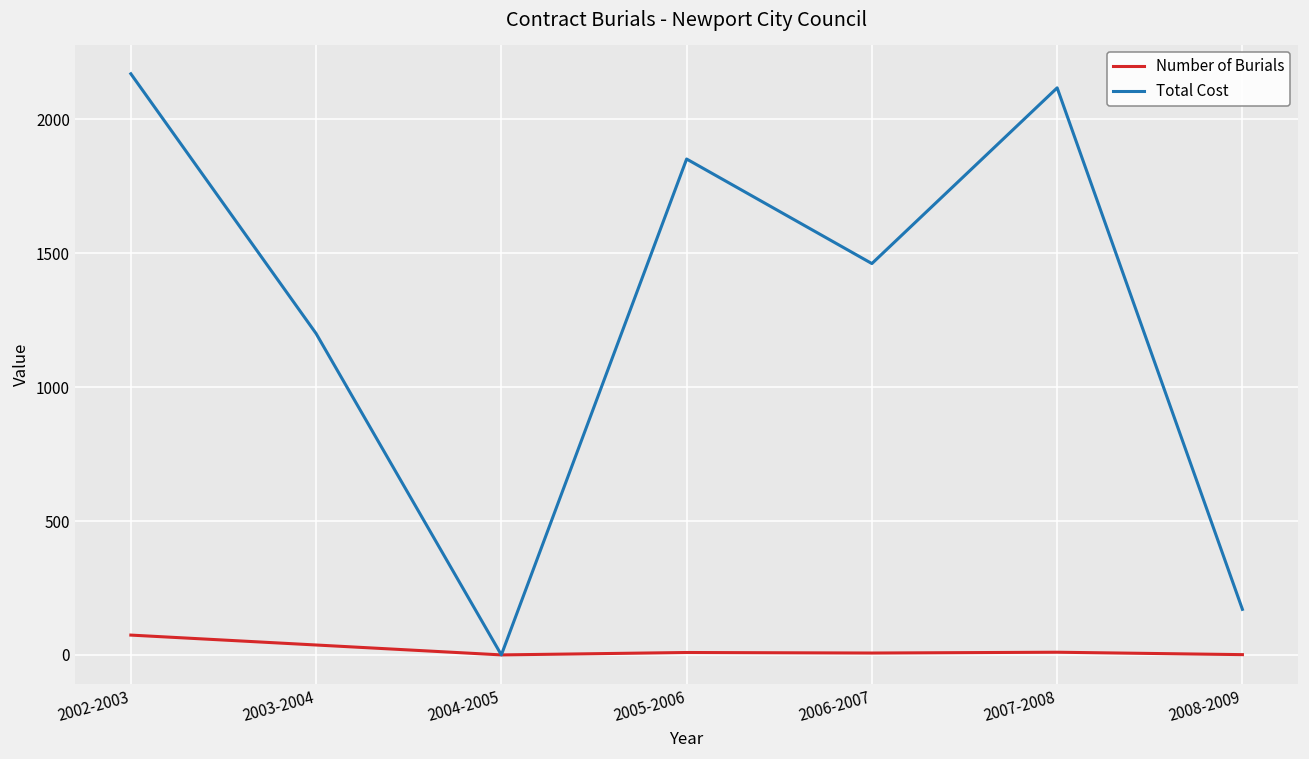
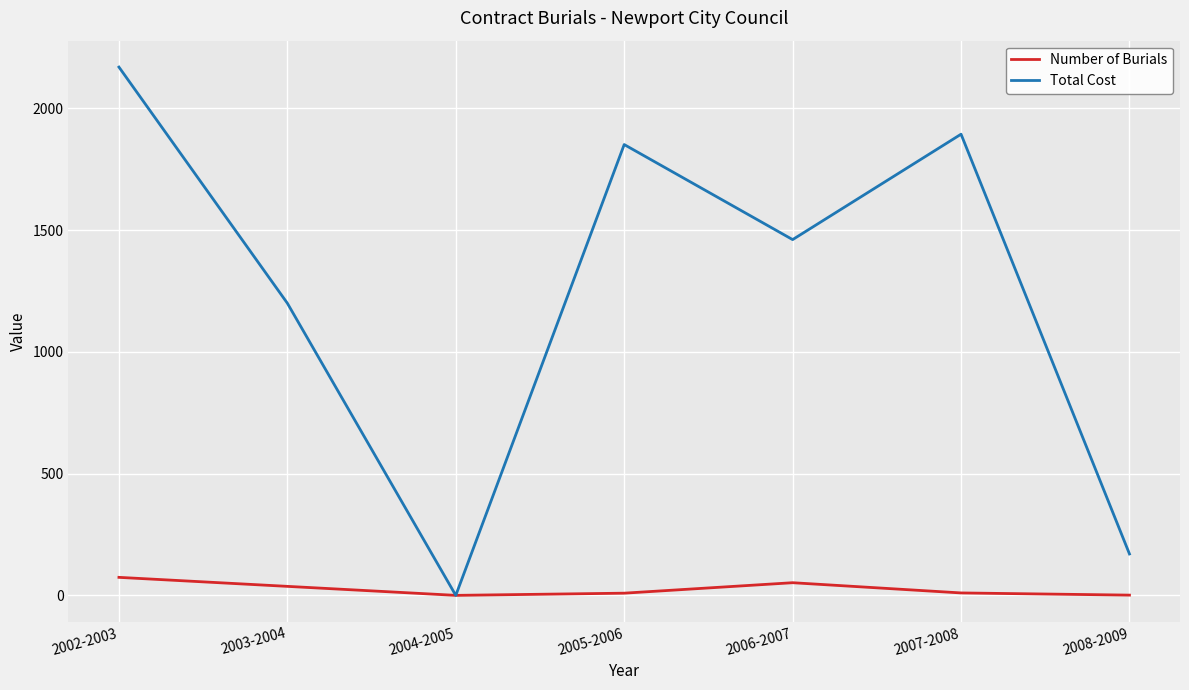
Number of Burials, 2006-2007: 10 -> 50
Total Cost, 2007-2008: 2120 -> 1890
